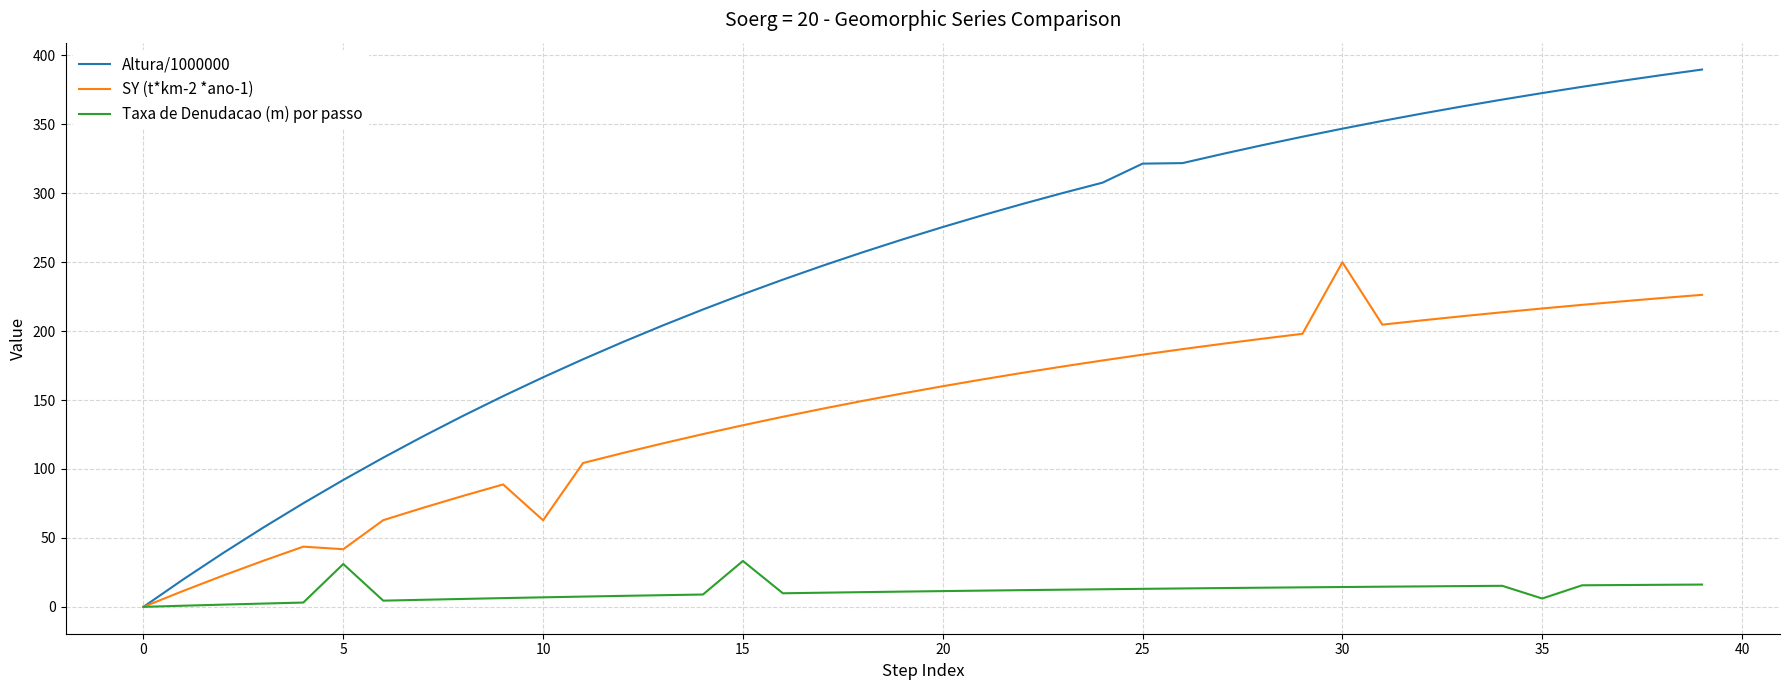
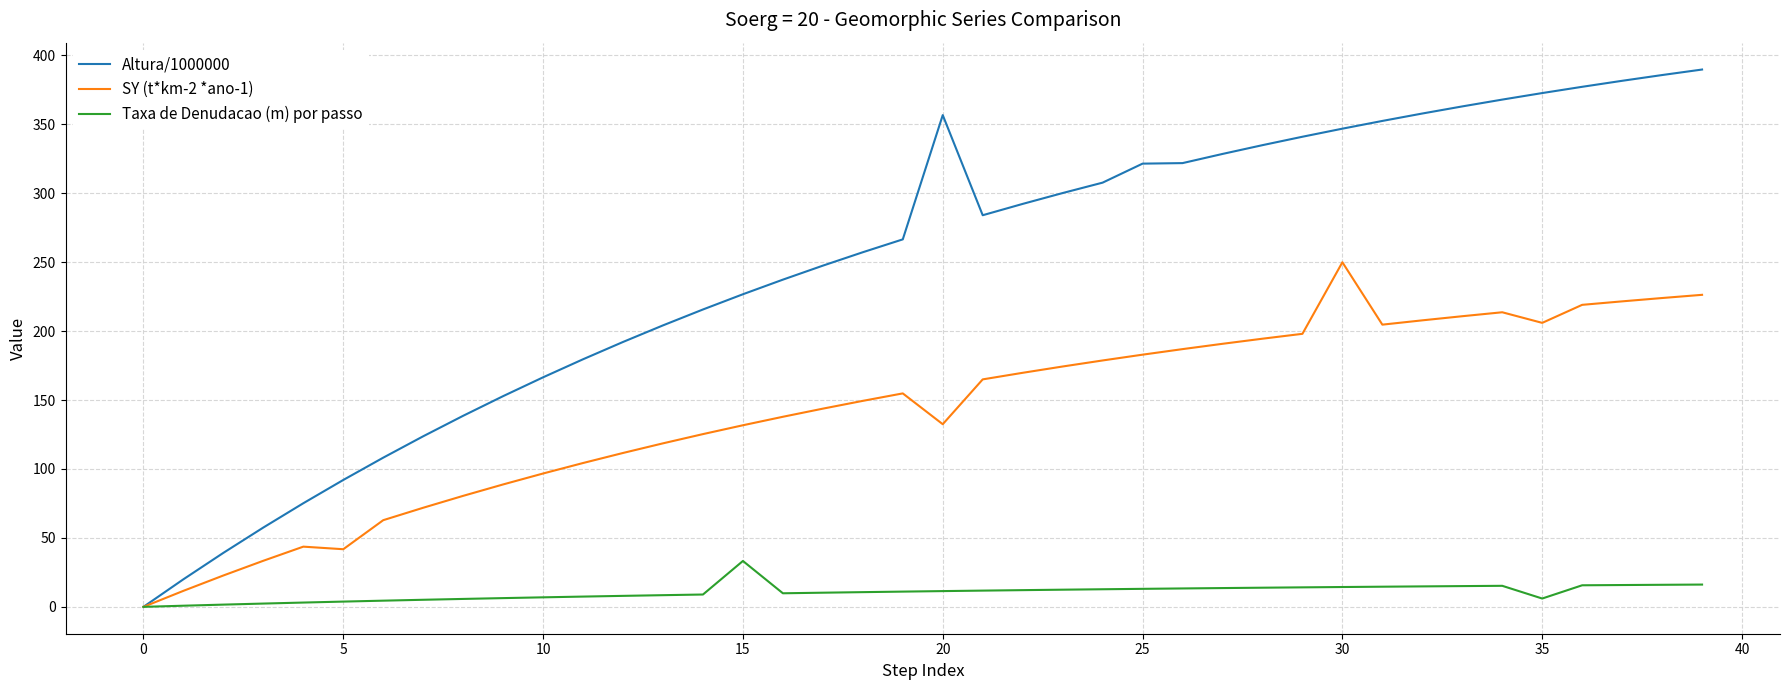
Taxa de Denudacao (m) por passo, 5: 31 -> 4
SY (t*km-2 *ano-1), 10: 63 -> 97
Altura/1000000, 20: 275 -> 357
SY (t*km-2 *ano-1), 20: 160 -> 132
SY (t*km-2 *ano-1), 35: 216 -> 206
